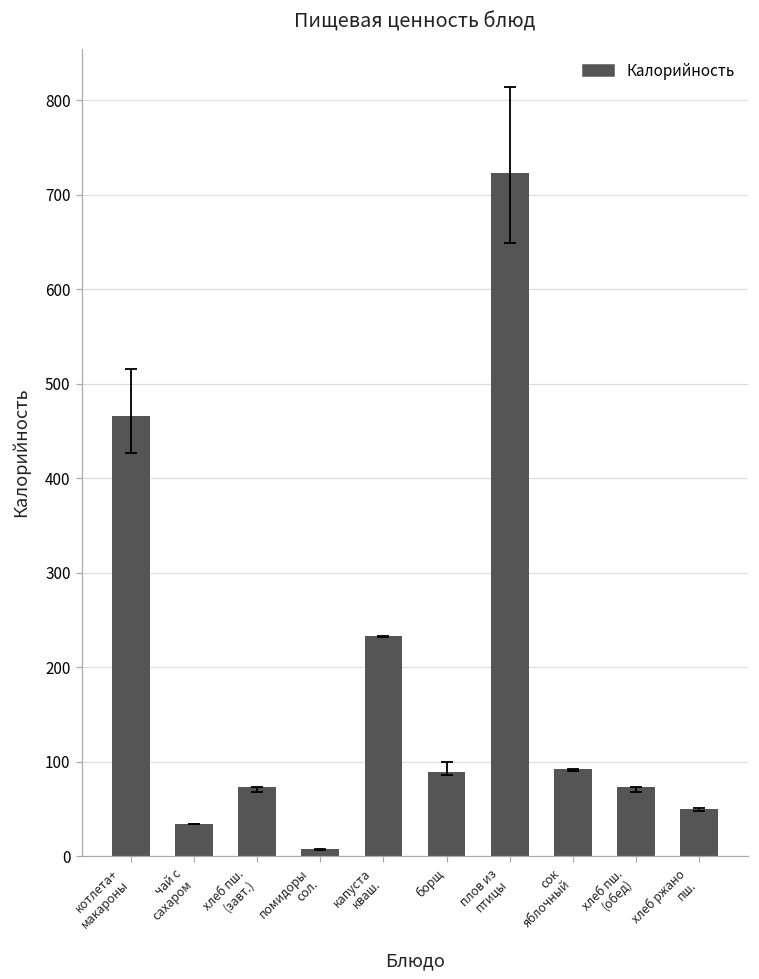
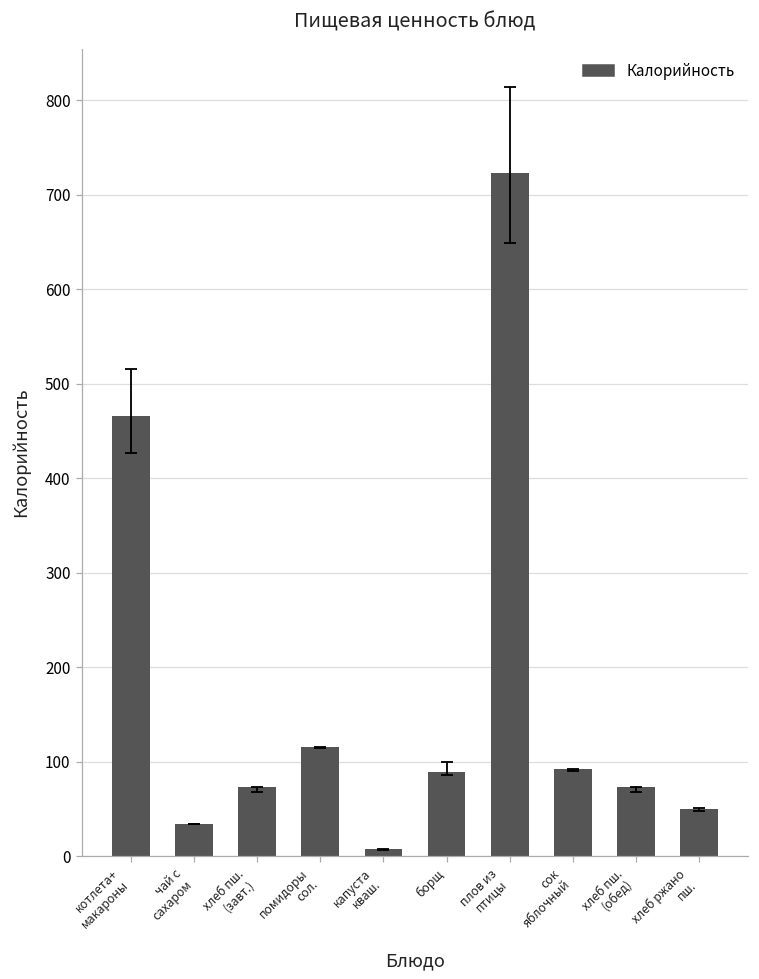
Калорийность, помидоры сол.: 10 -> 120
Калорийность, капуста кваш.: 230 -> 10
